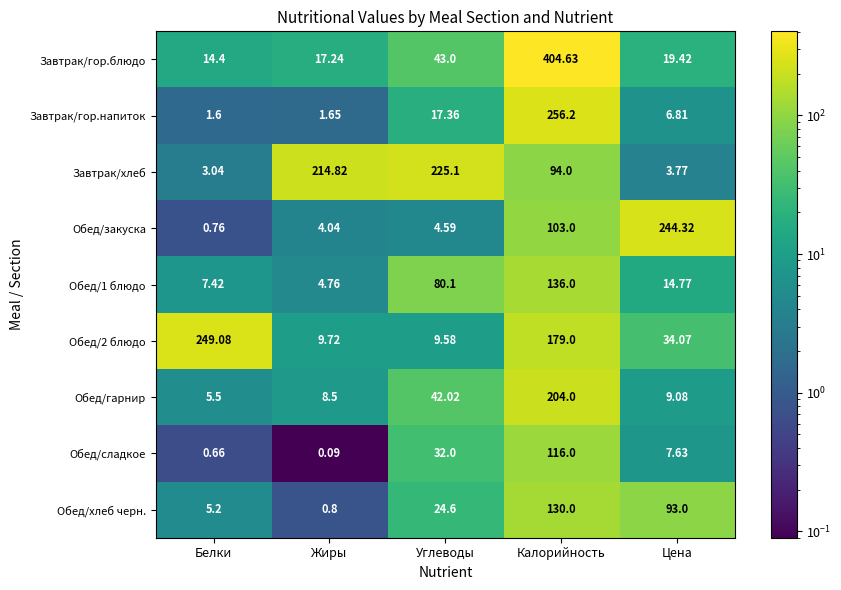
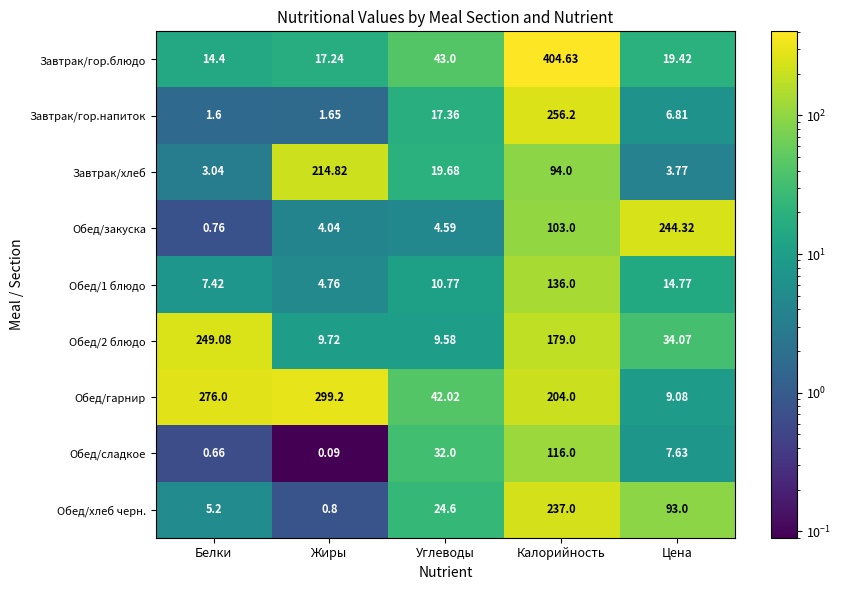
Завтрак/хлеб, Углеводы: 225.1 -> 19.68
Обед/1 блюдо, Углеводы: 80.1 -> 10.77
Обед/гарнир, Белки: 5.5 -> 276.0
Обед/гарнир, Жиры: 8.5 -> 299.2
Обед/хлеб черн., Калорийность: 130.0 -> 237.0
